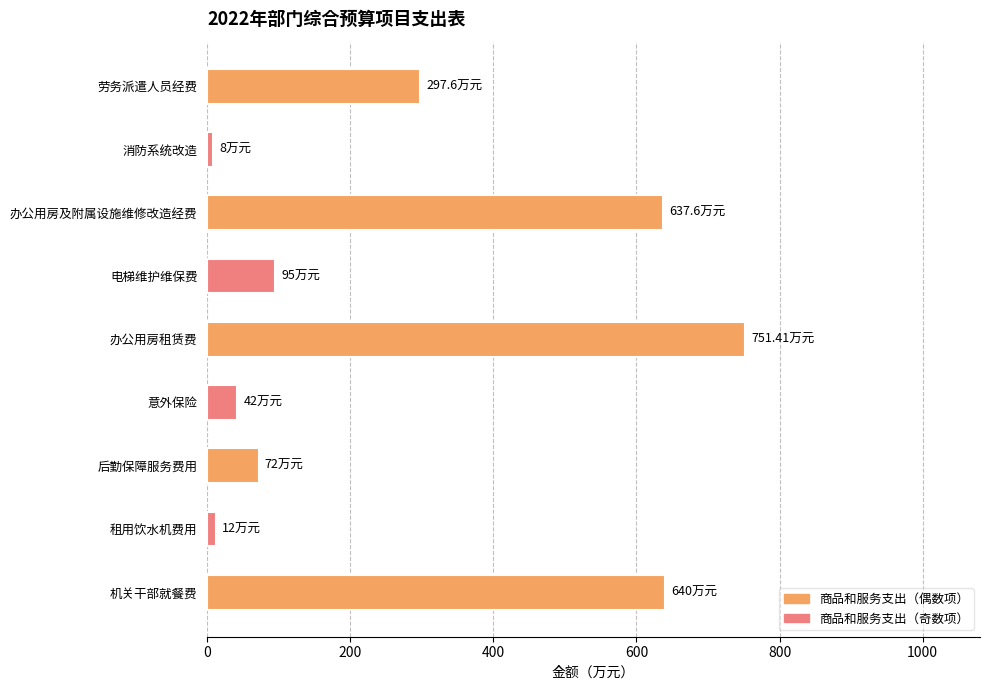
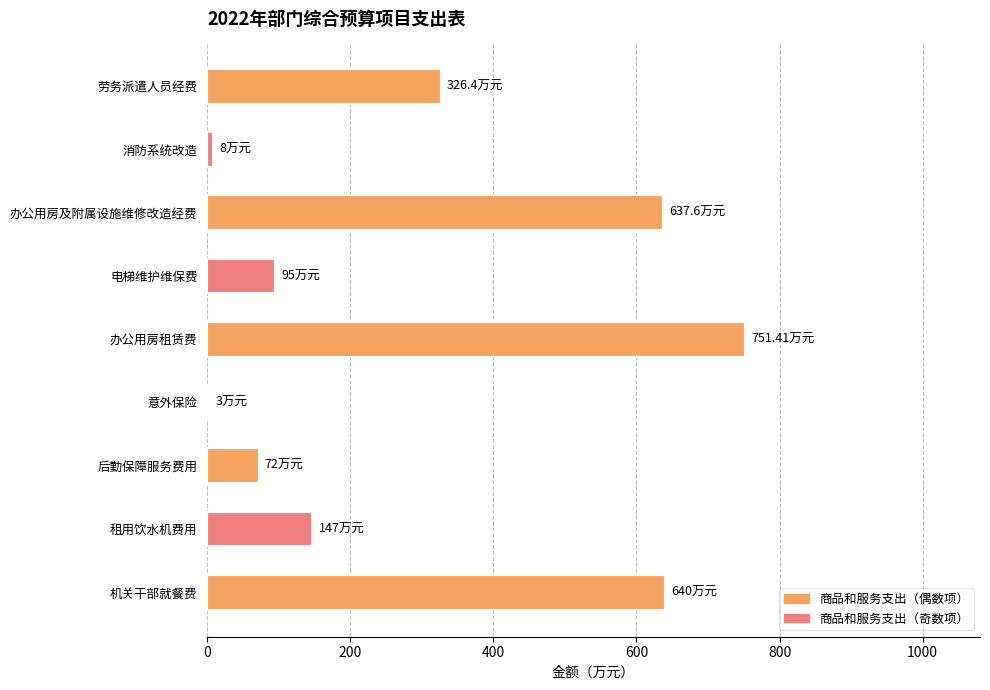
劳务派遣人员经费: 297.6 -> 326.4
意外保险: 42 -> 3
租用饮水机费用: 12 -> 147
